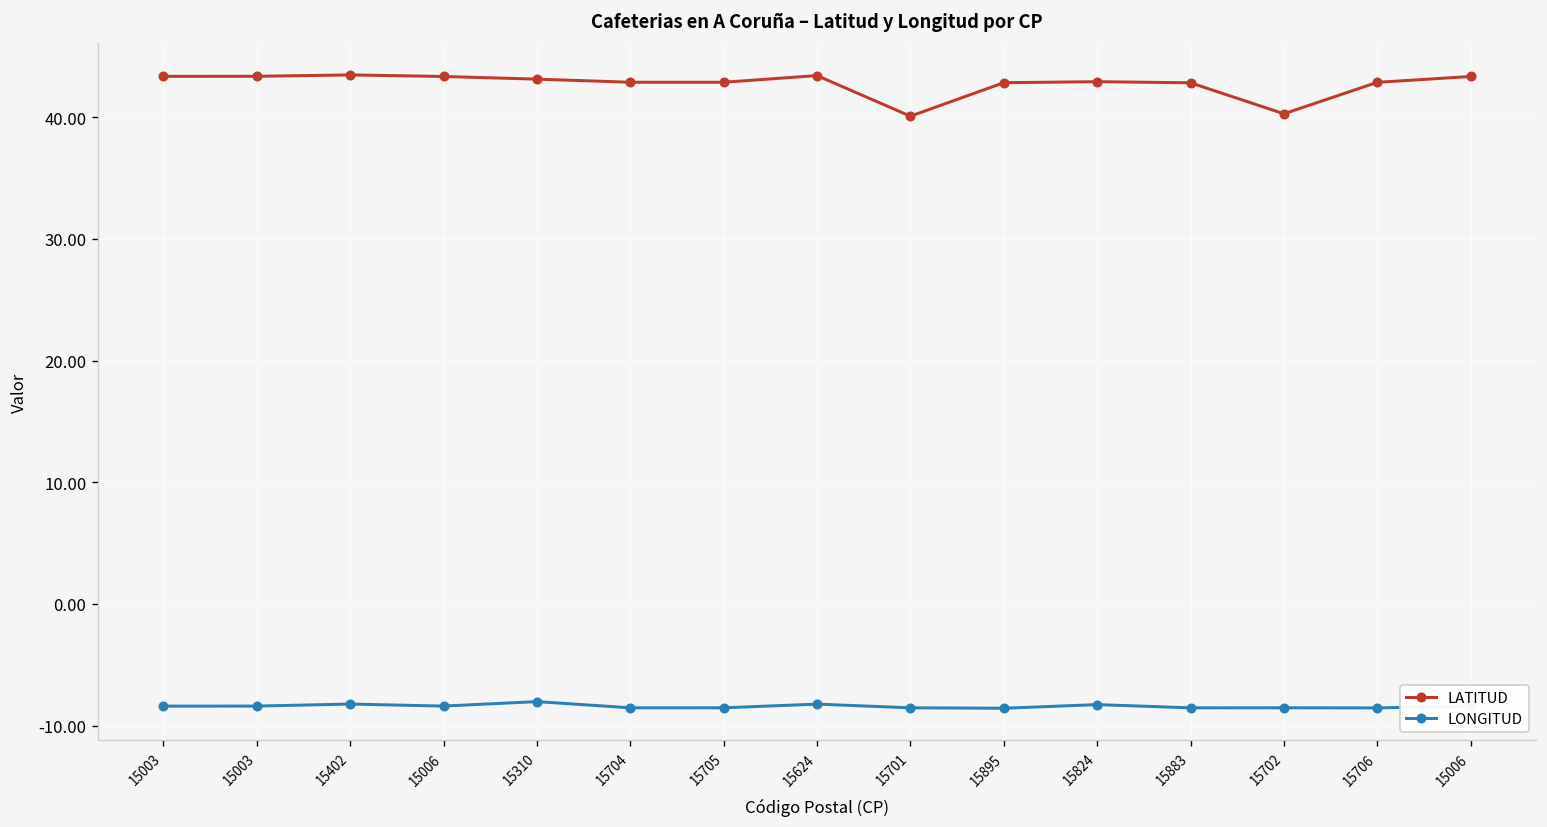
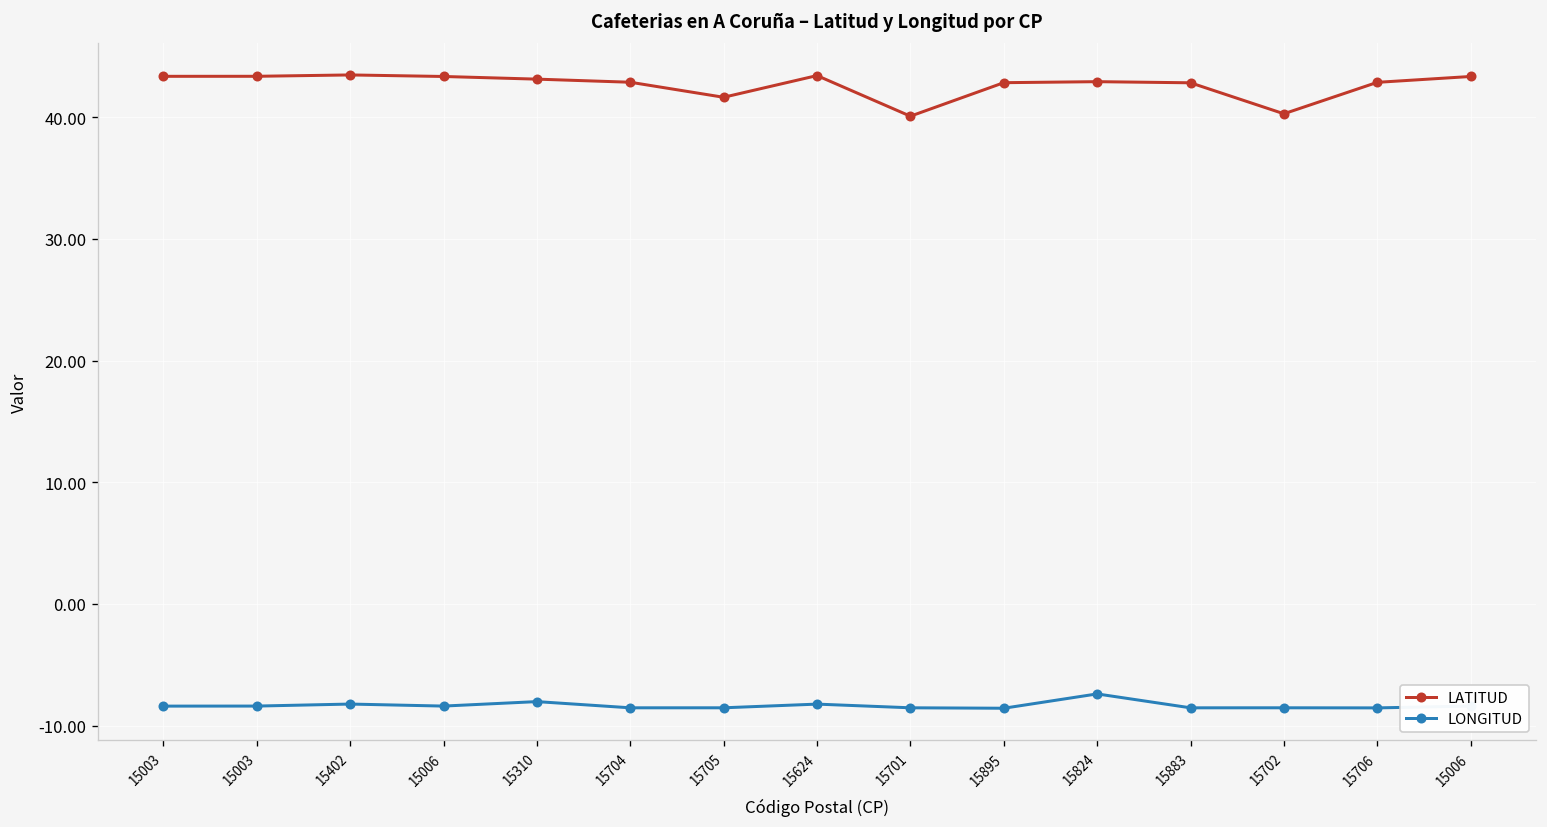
LATITUD, 15705: 42.9 -> 41.6
LONGITUD, 15824: -8.3 -> -7.4
